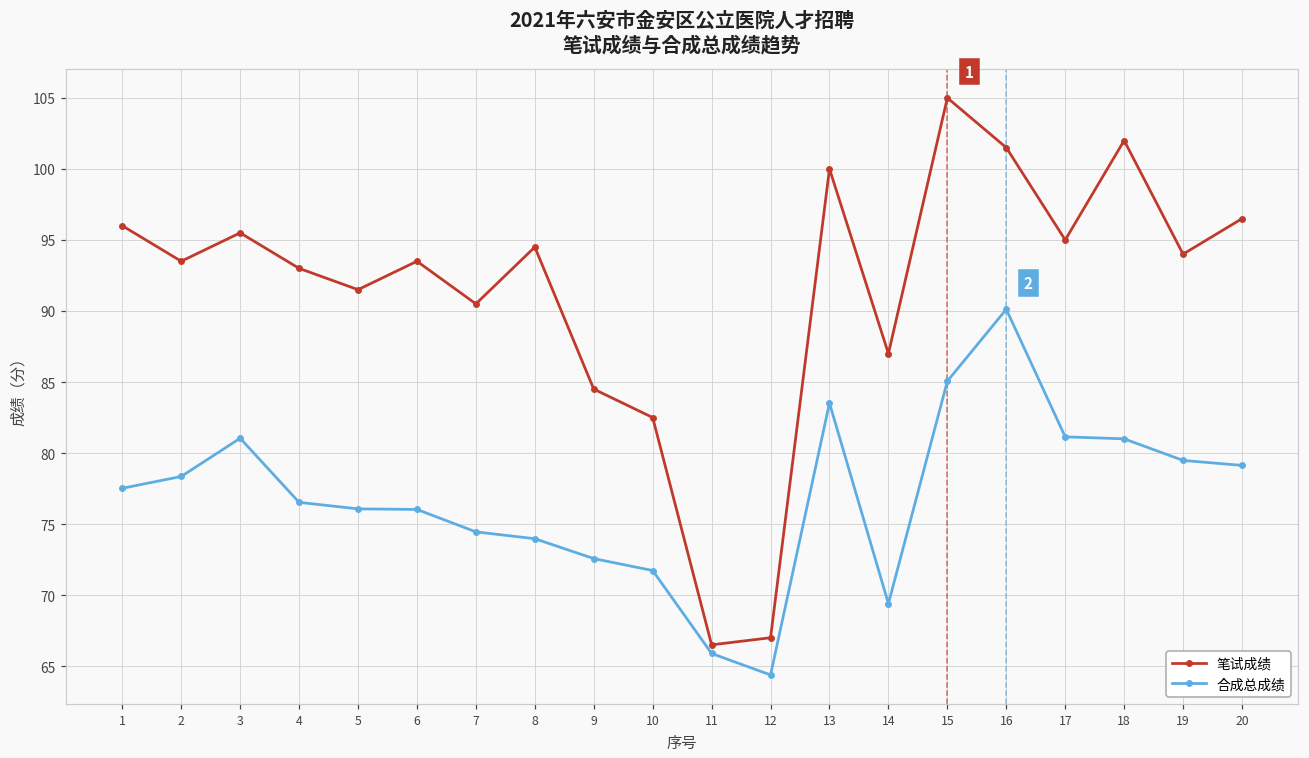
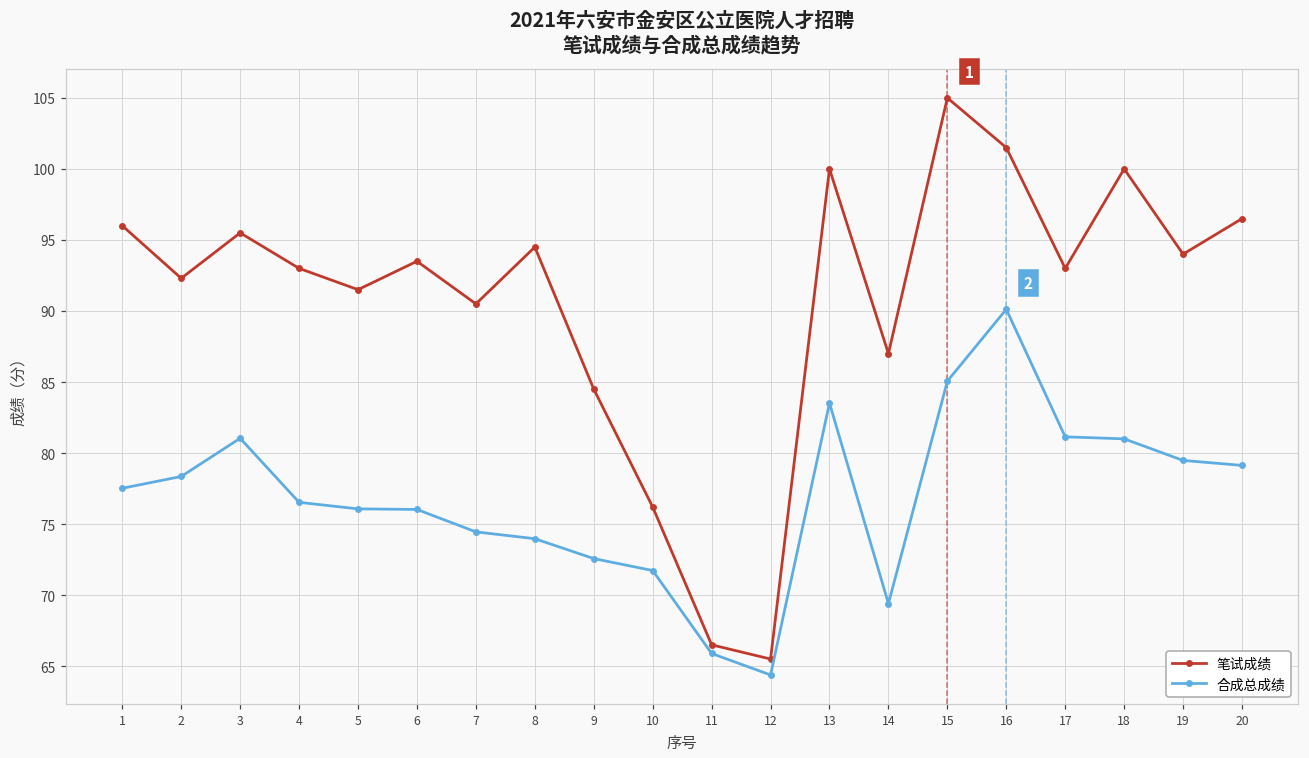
笔试成绩, 2: 93.5 -> 92.3
笔试成绩, 10: 82.5 -> 76.2
笔试成绩, 12: 67.0 -> 65.5
笔试成绩, 17: 95 -> 93
笔试成绩, 18: 102 -> 100
